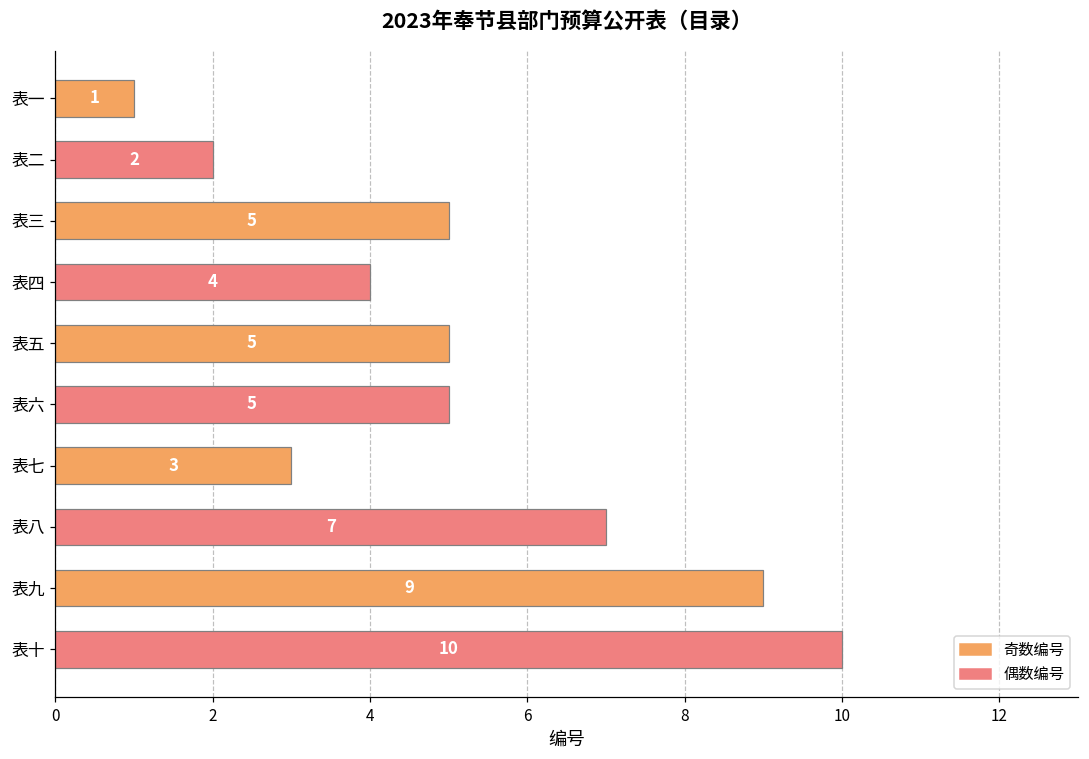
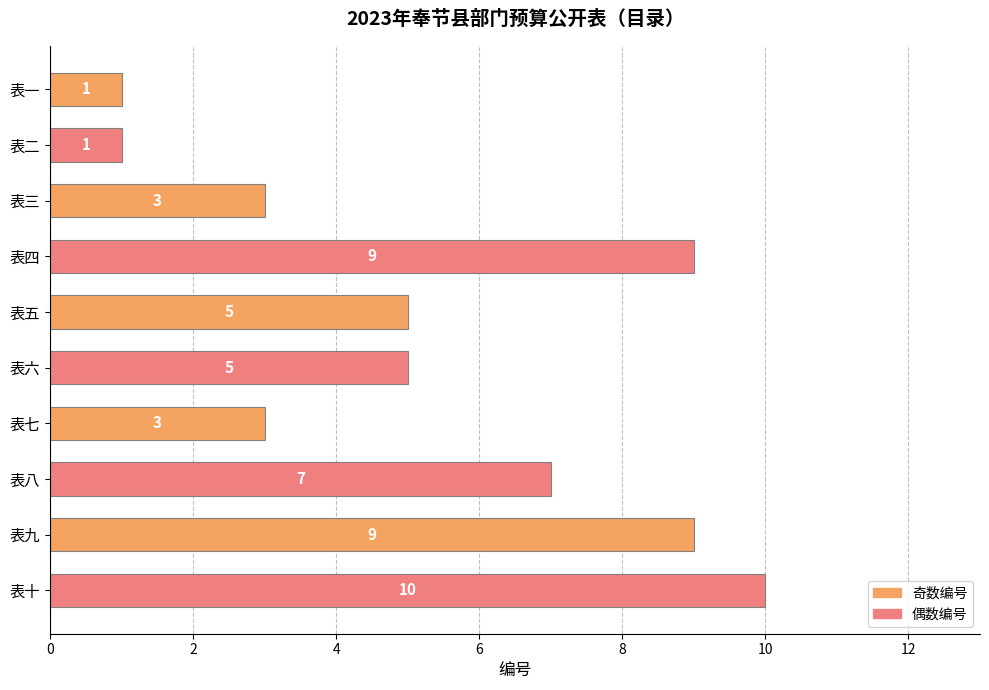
表二: 2 -> 1
表三: 5 -> 3
表四: 4 -> 9
